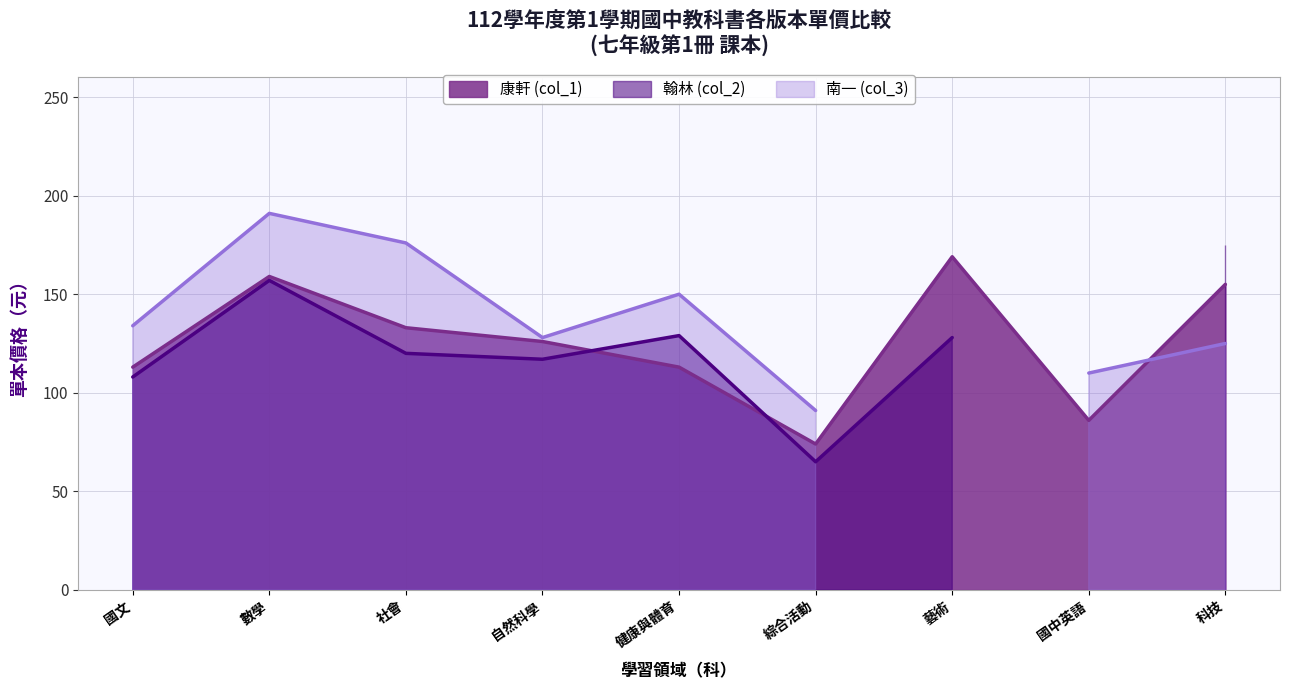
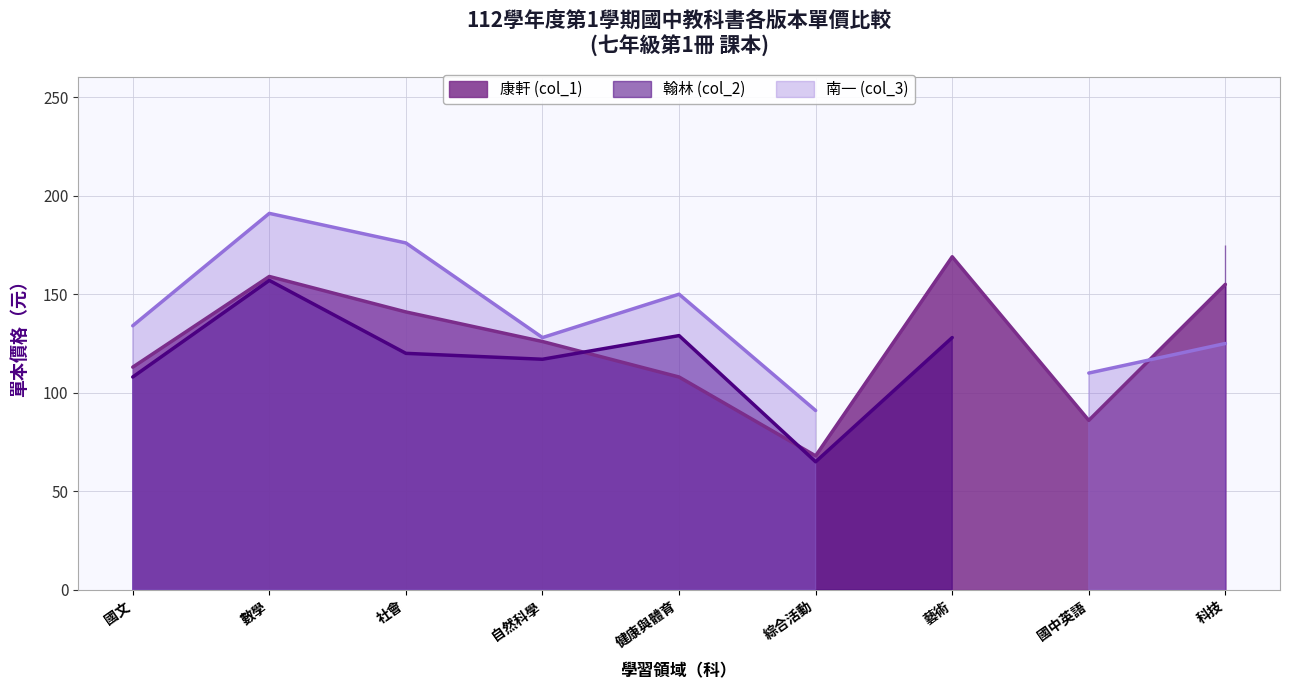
康軒 (col_1), 社會: 133 -> 141
康軒 (col_1), 健康與體育: 113 -> 108
康軒 (col_1), 綜合活動: 74 -> 68
